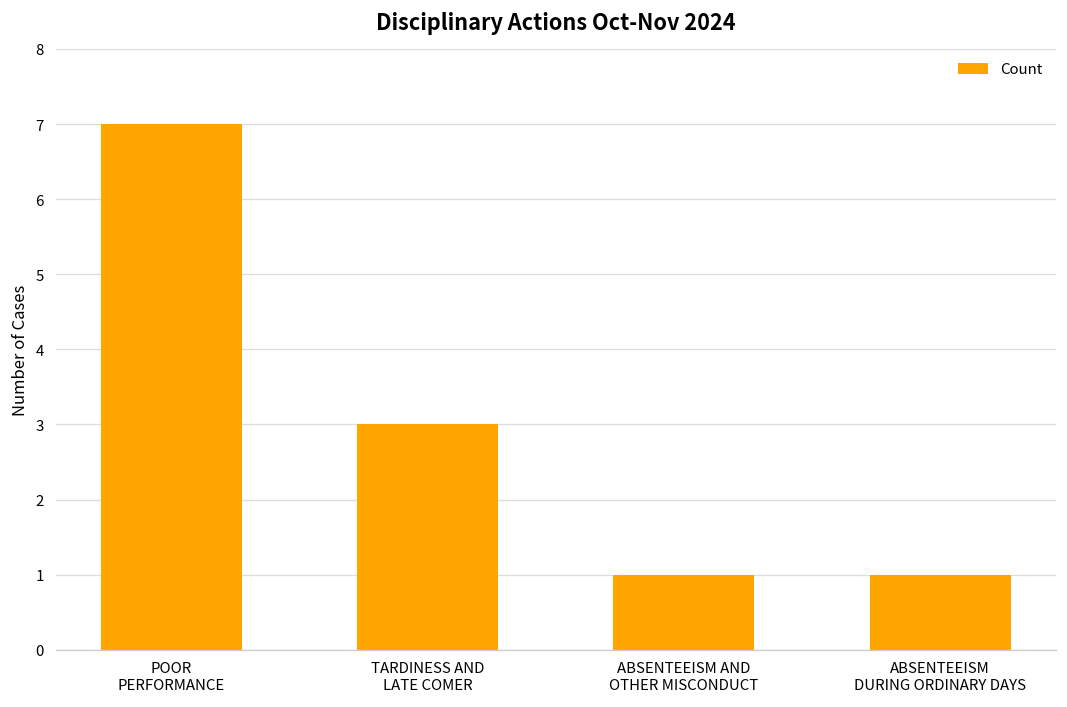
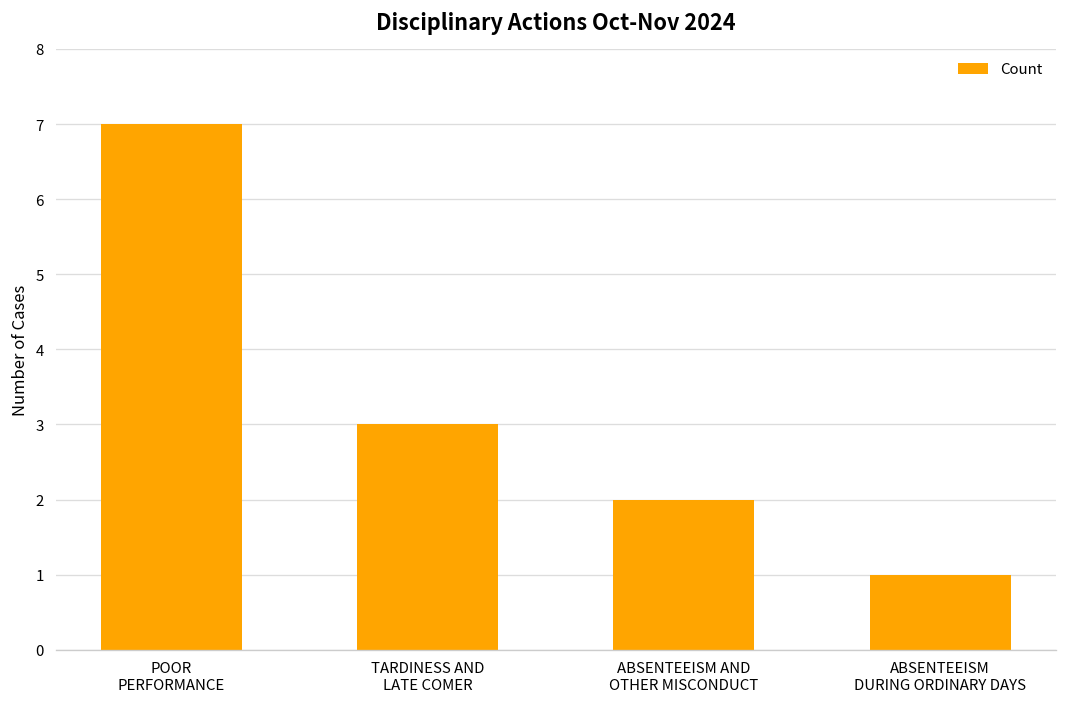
ABSENTEEISM AND OTHER MISCONDUCT: 1 -> 2
